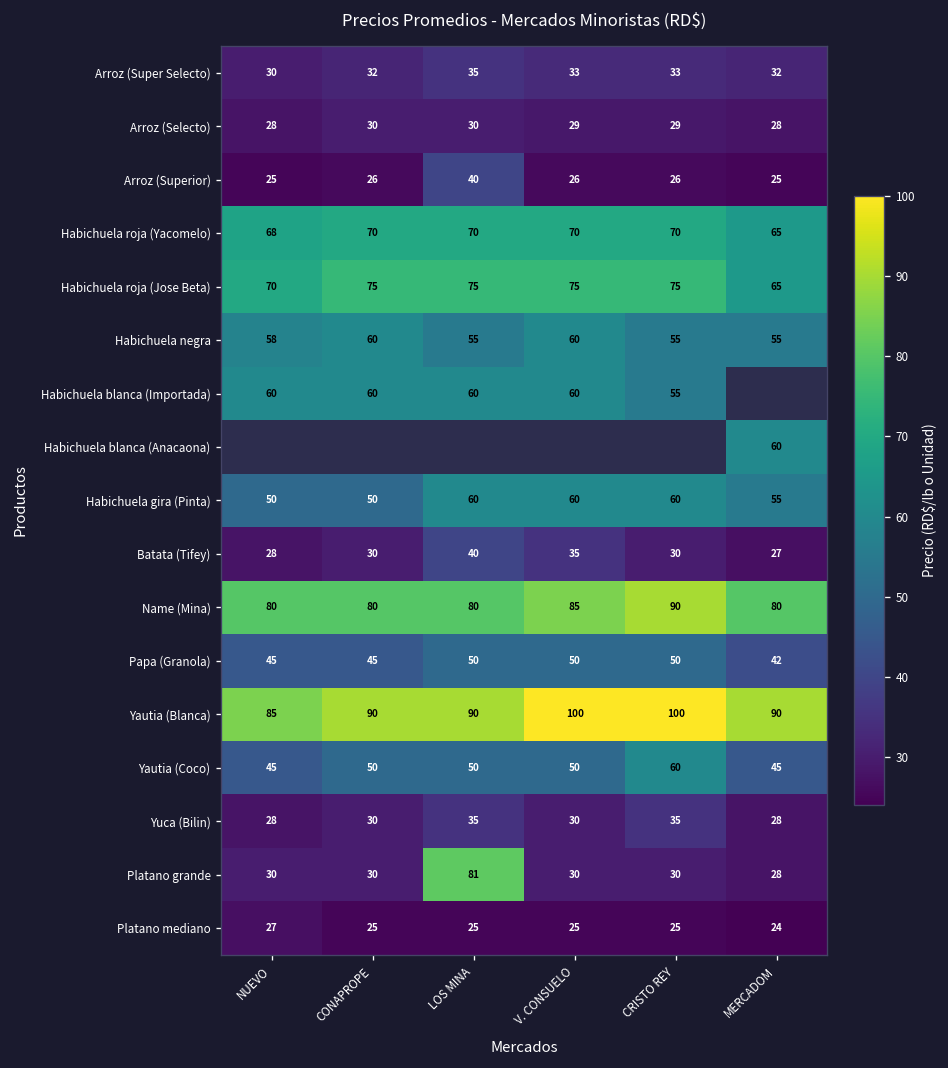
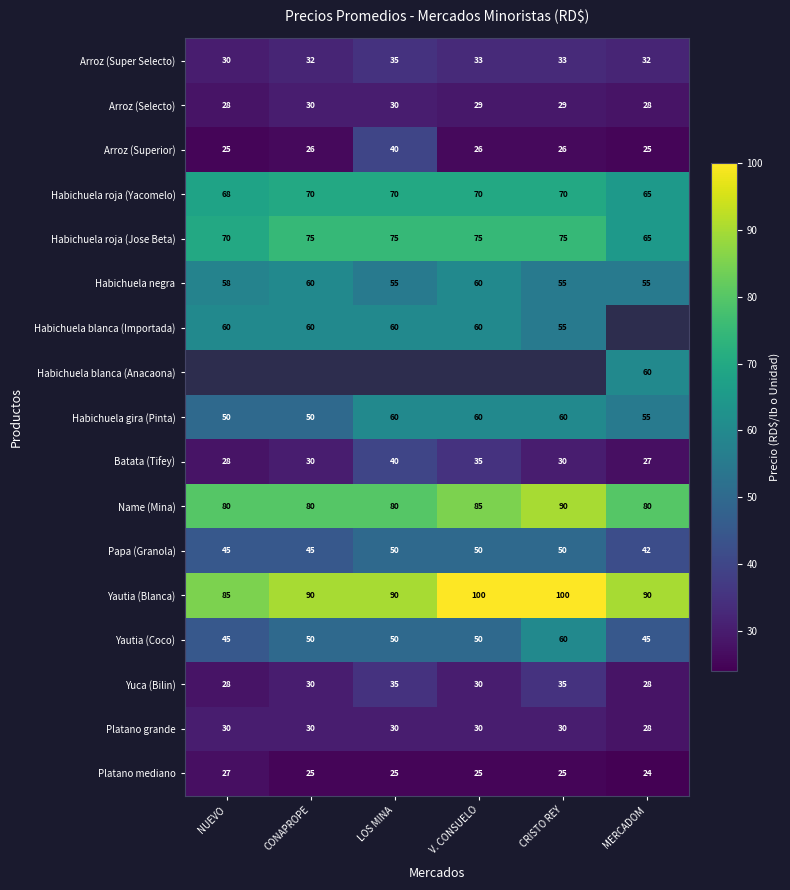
Platano grande, LOS MINA: 81 -> 30
